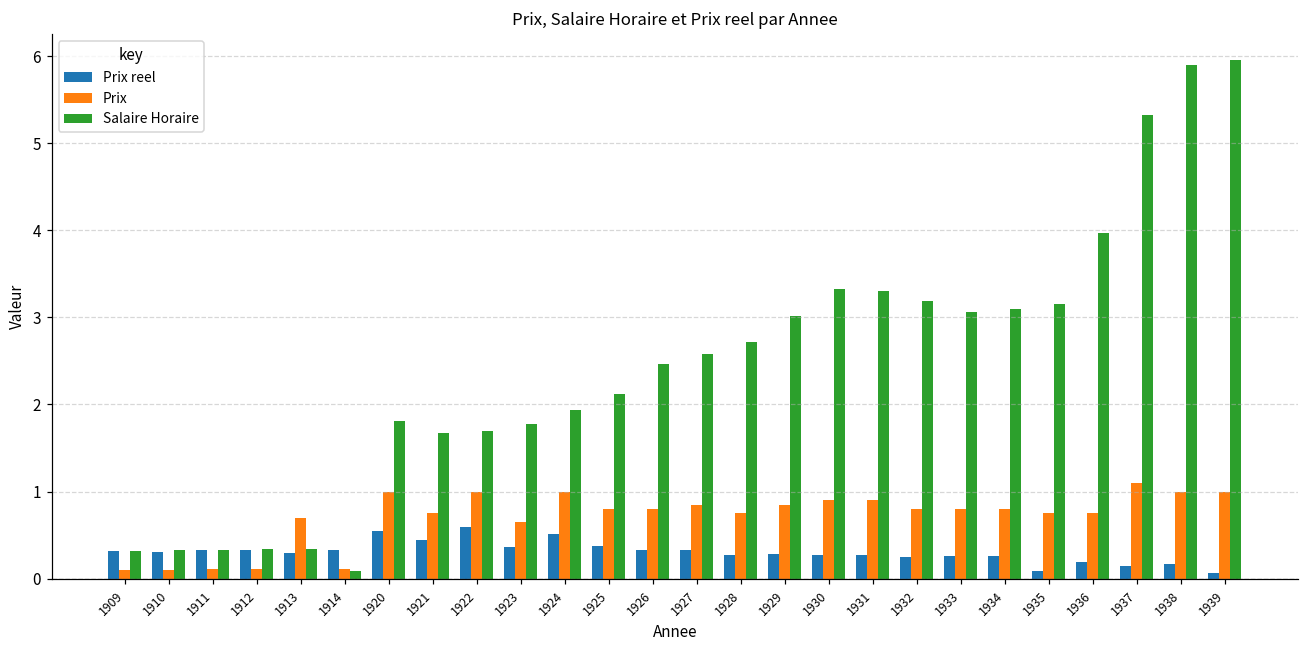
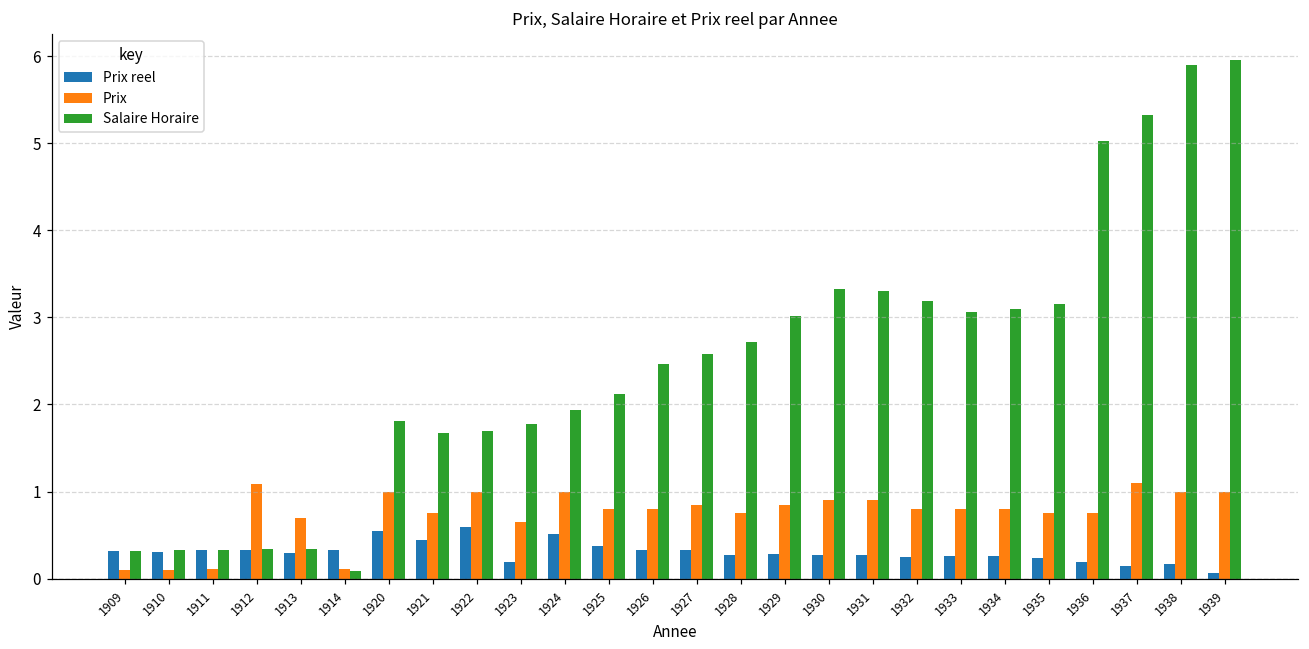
Prix, 1912: 0.1 -> 1.1
Prix reel, 1923: 0.4 -> 0.2
Prix reel, 1935: 0.1 -> 0.2
Salaire Horaire, 1936: 4.0 -> 5.0
